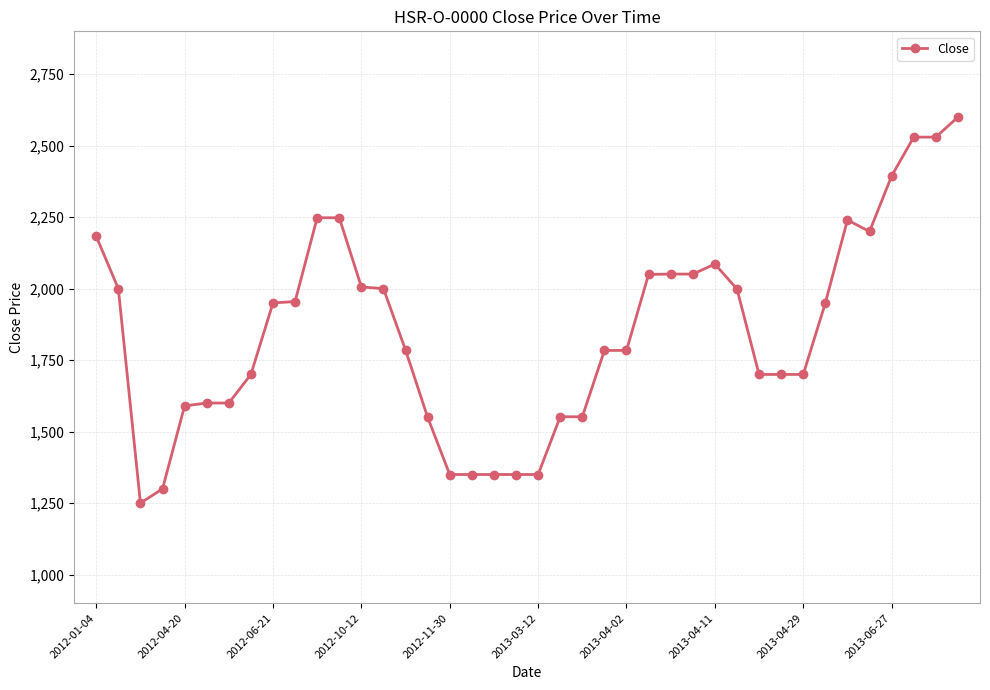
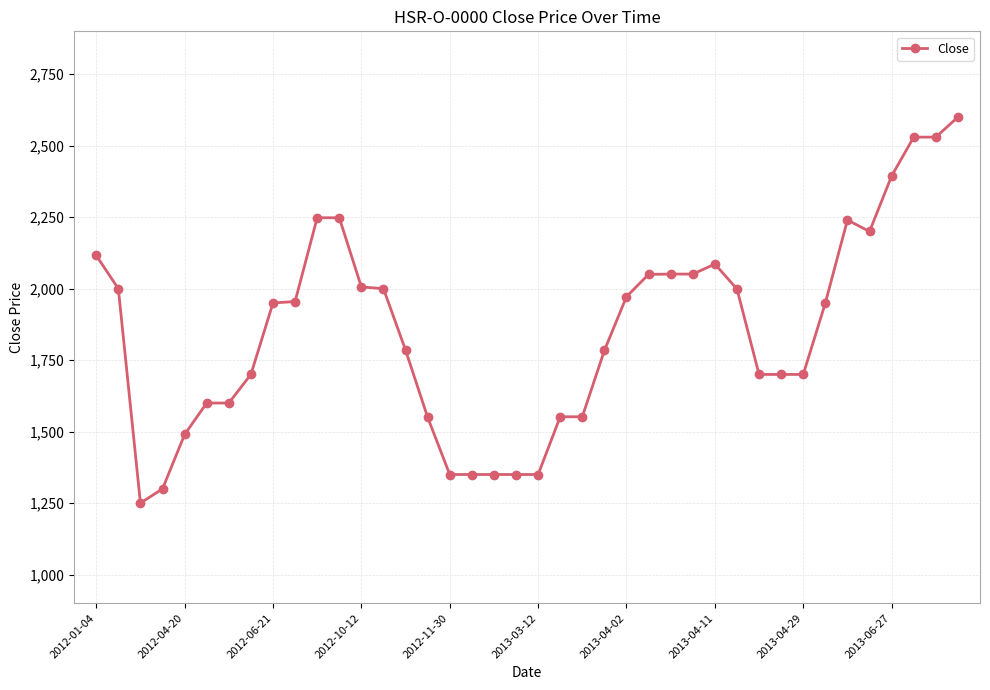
2012-01-04: 2,180 -> 2,120
2012-04-20: 1,590 -> 1,490
2013-04-02: 1,780 -> 1,970
